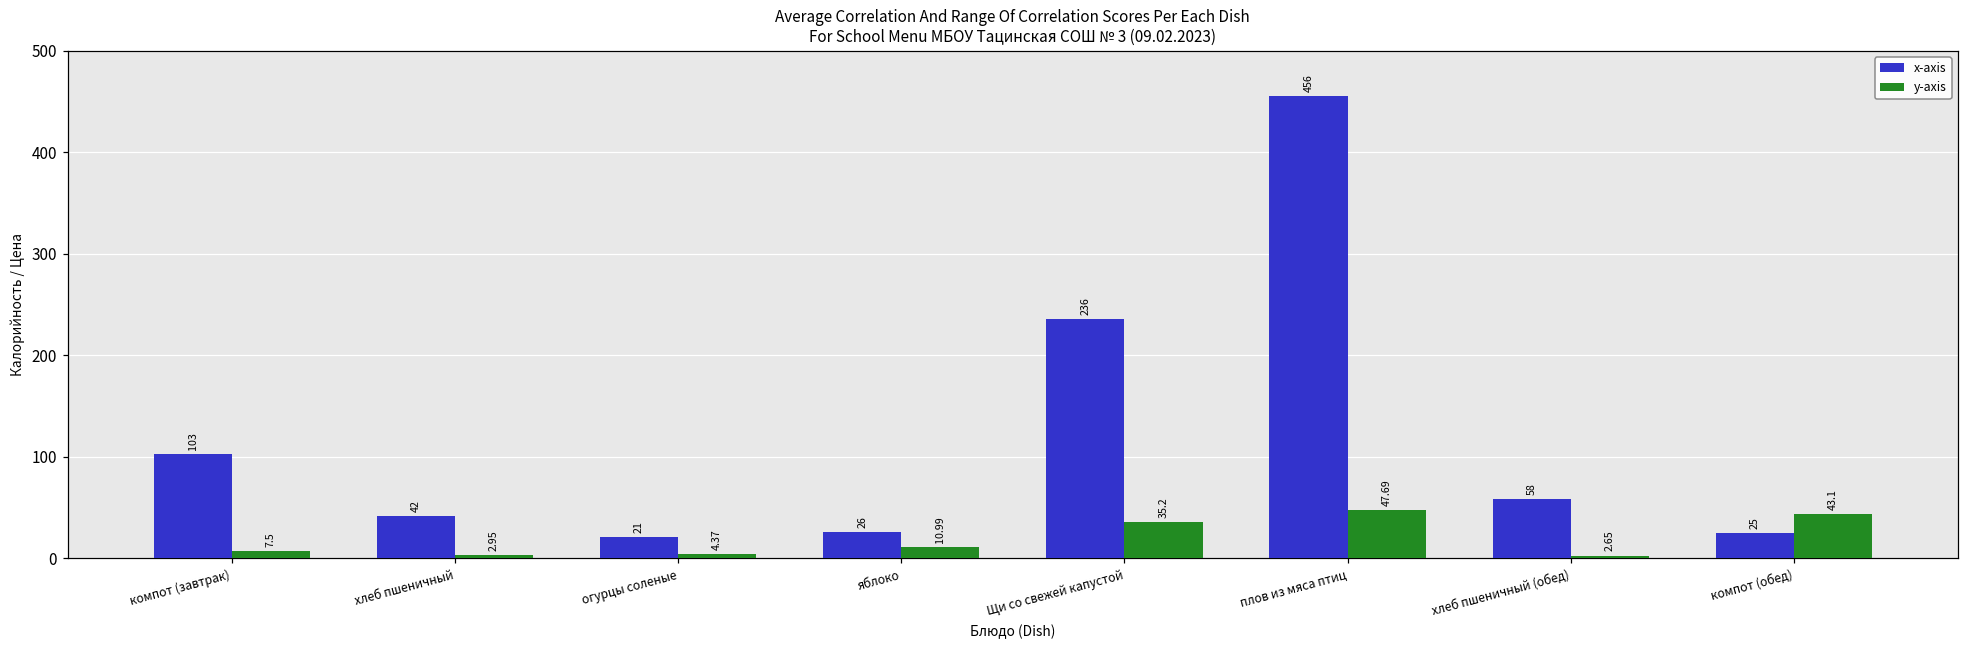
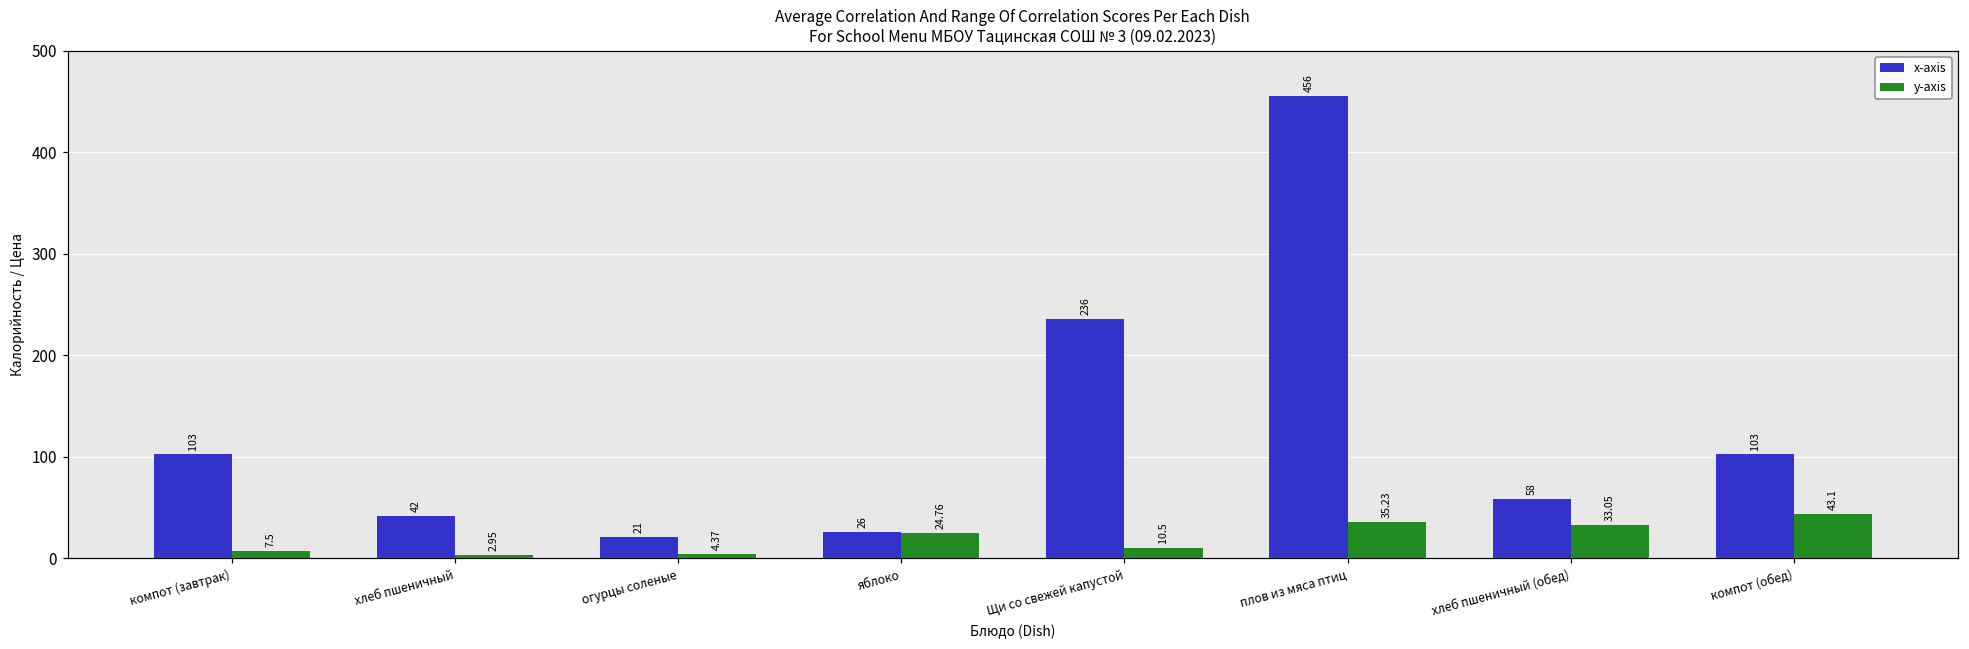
y-axis, яблоко: 10.99 -> 24.76
y-axis, Щи со свежей капустой: 35.2 -> 10.5
y-axis, плов из мяса птиц: 47.69 -> 35.23
y-axis, хлеб пшеничный (обед): 2.65 -> 33.05
x-axis, компот (обед): 25 -> 103
